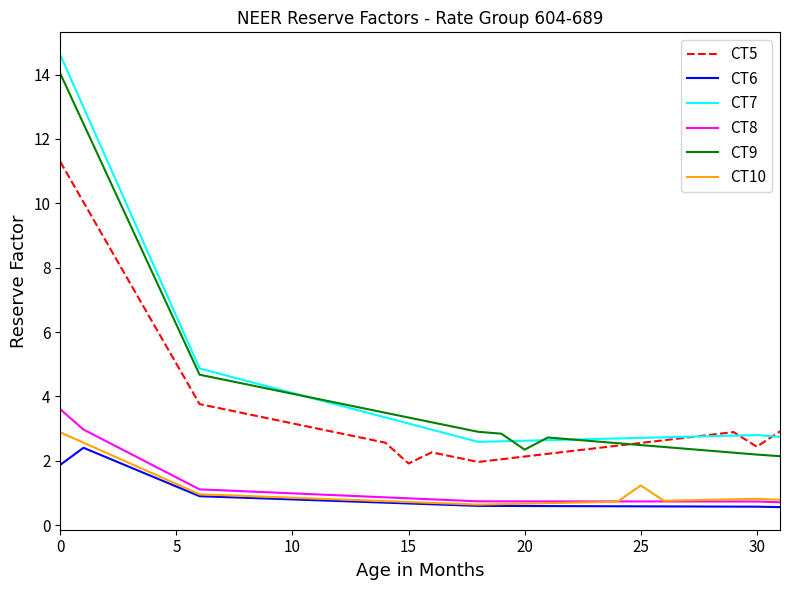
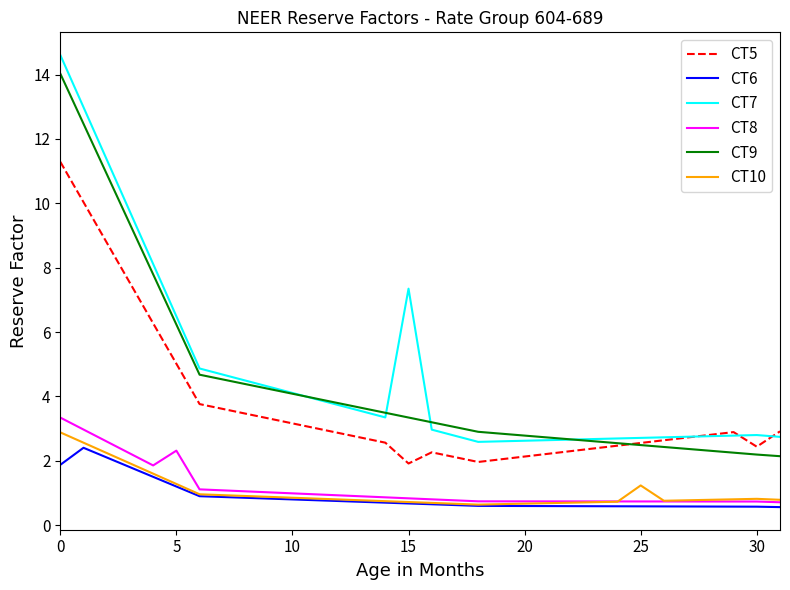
CT8, 0: 3.6 -> 3.3
CT8, 5: 1.5 -> 2.3
CT7, 15: 3.2 -> 7.4
CT9, 20: 2.3 -> 2.8
